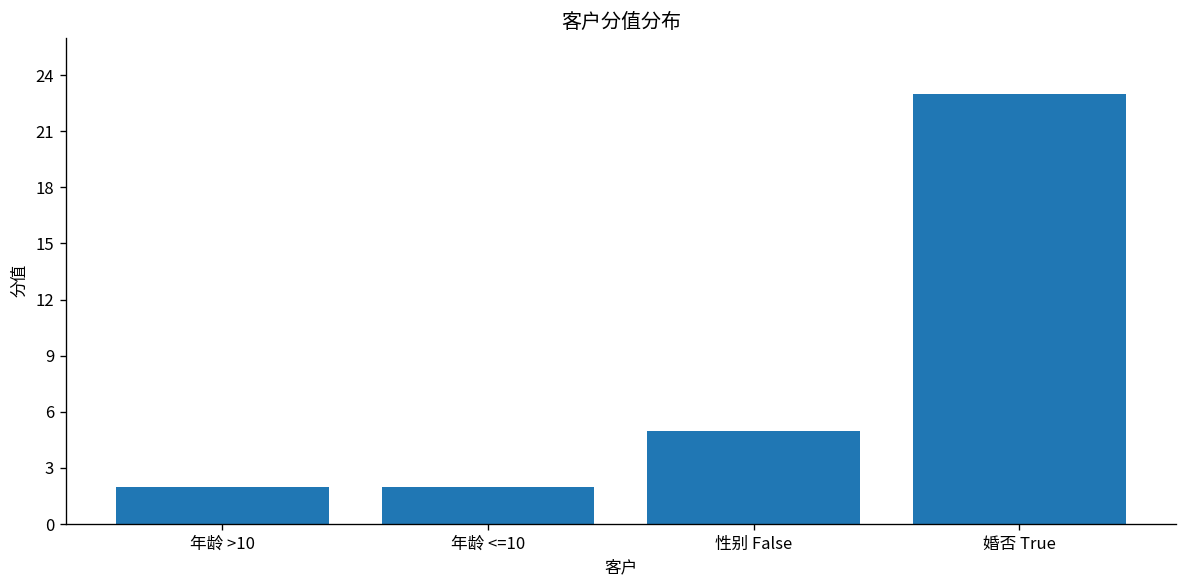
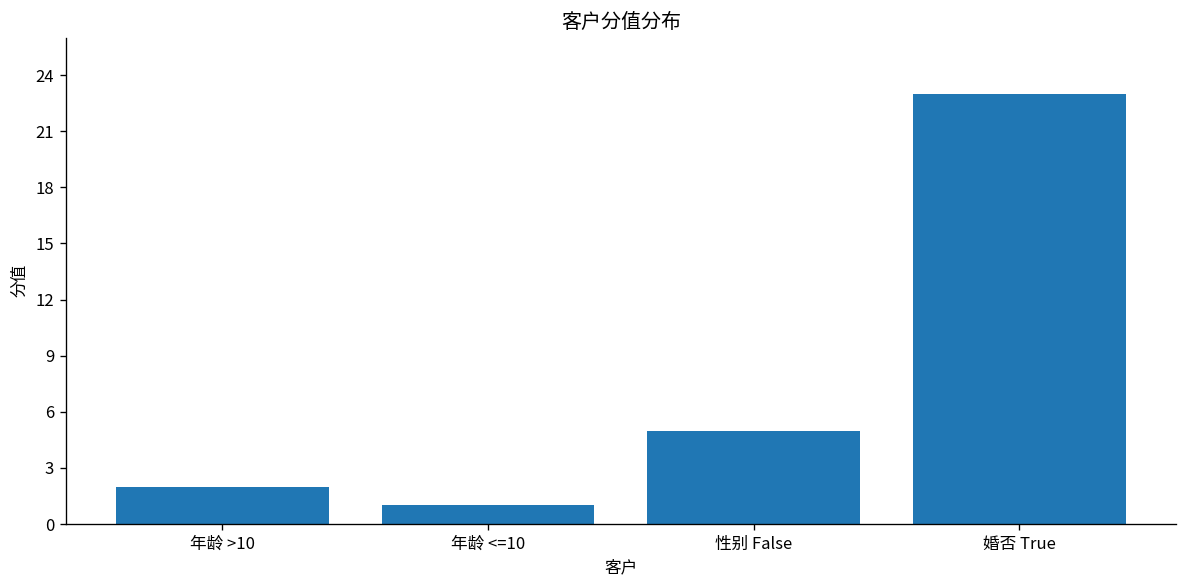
年龄 <=10: 2 -> 1
